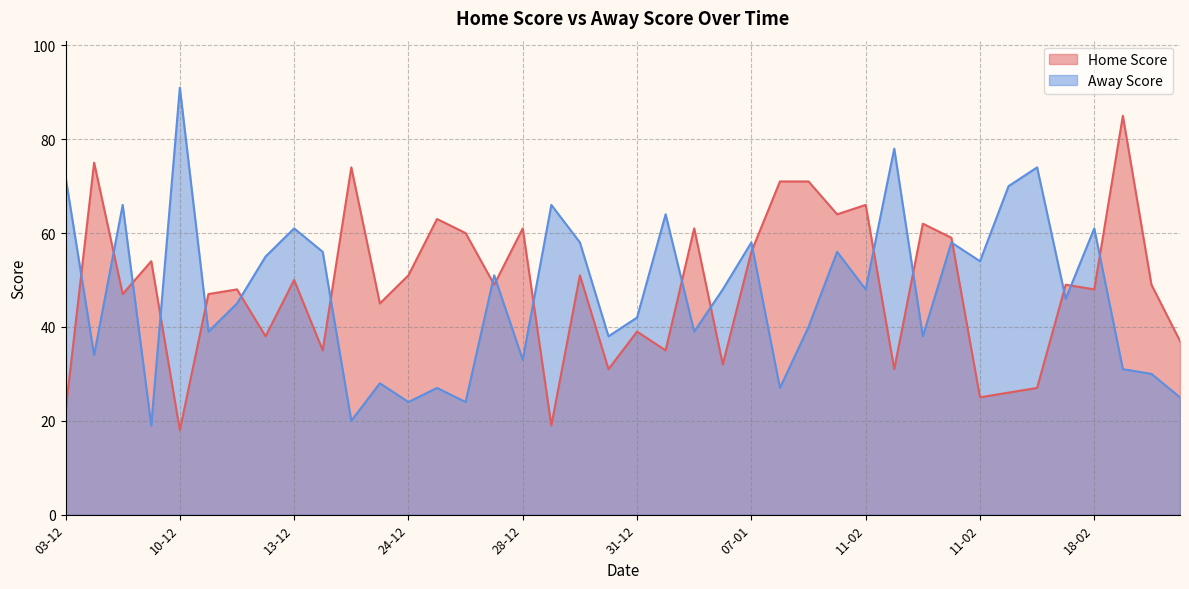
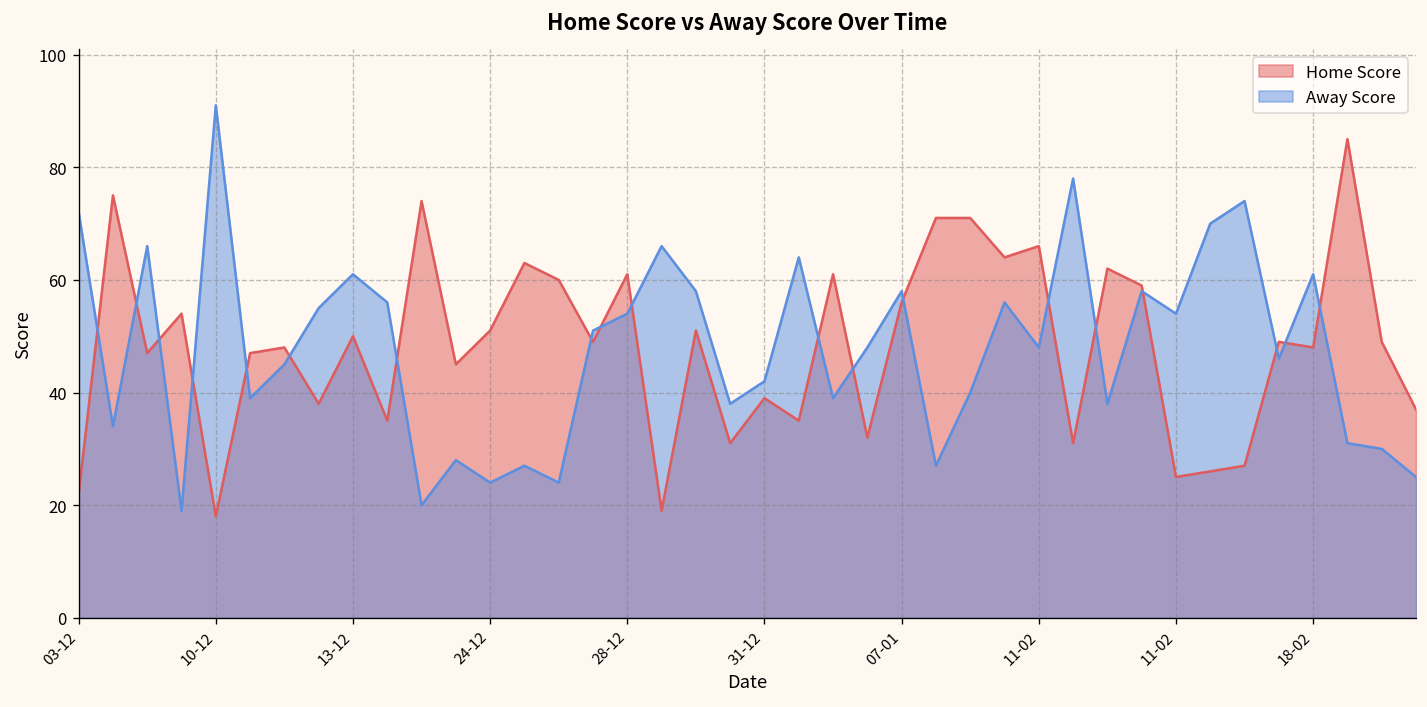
Away Score, 28-12: 33 -> 54
